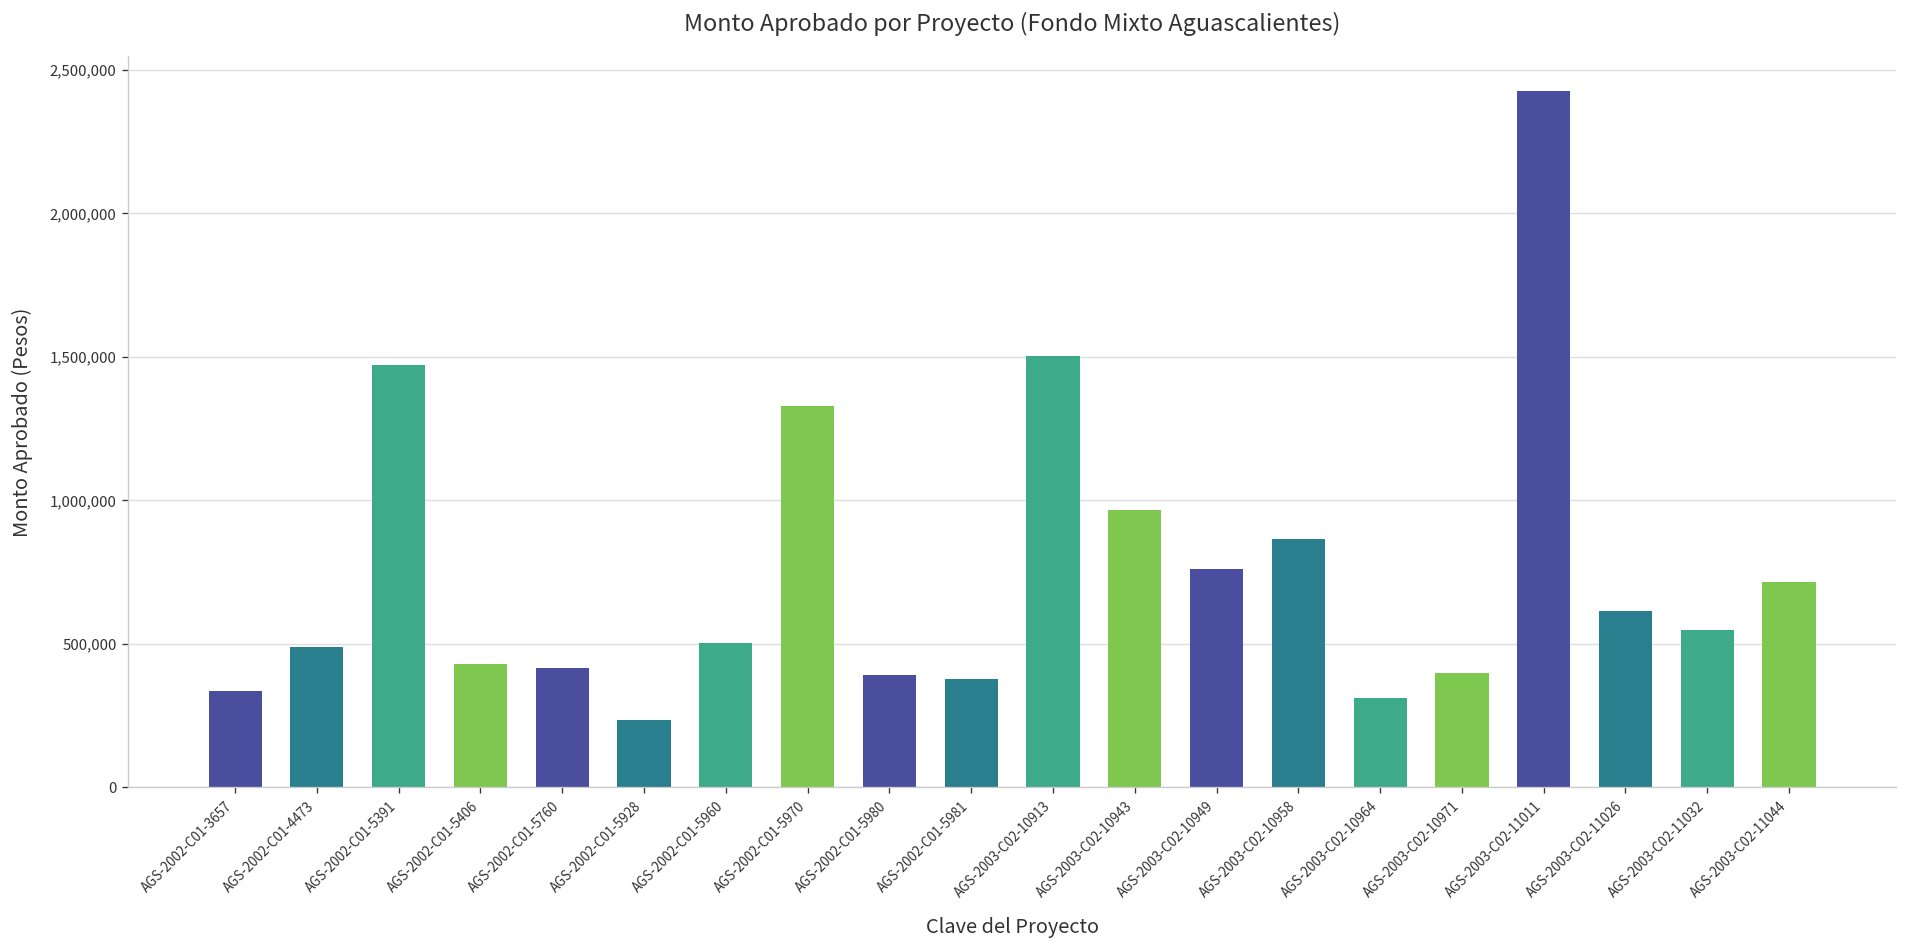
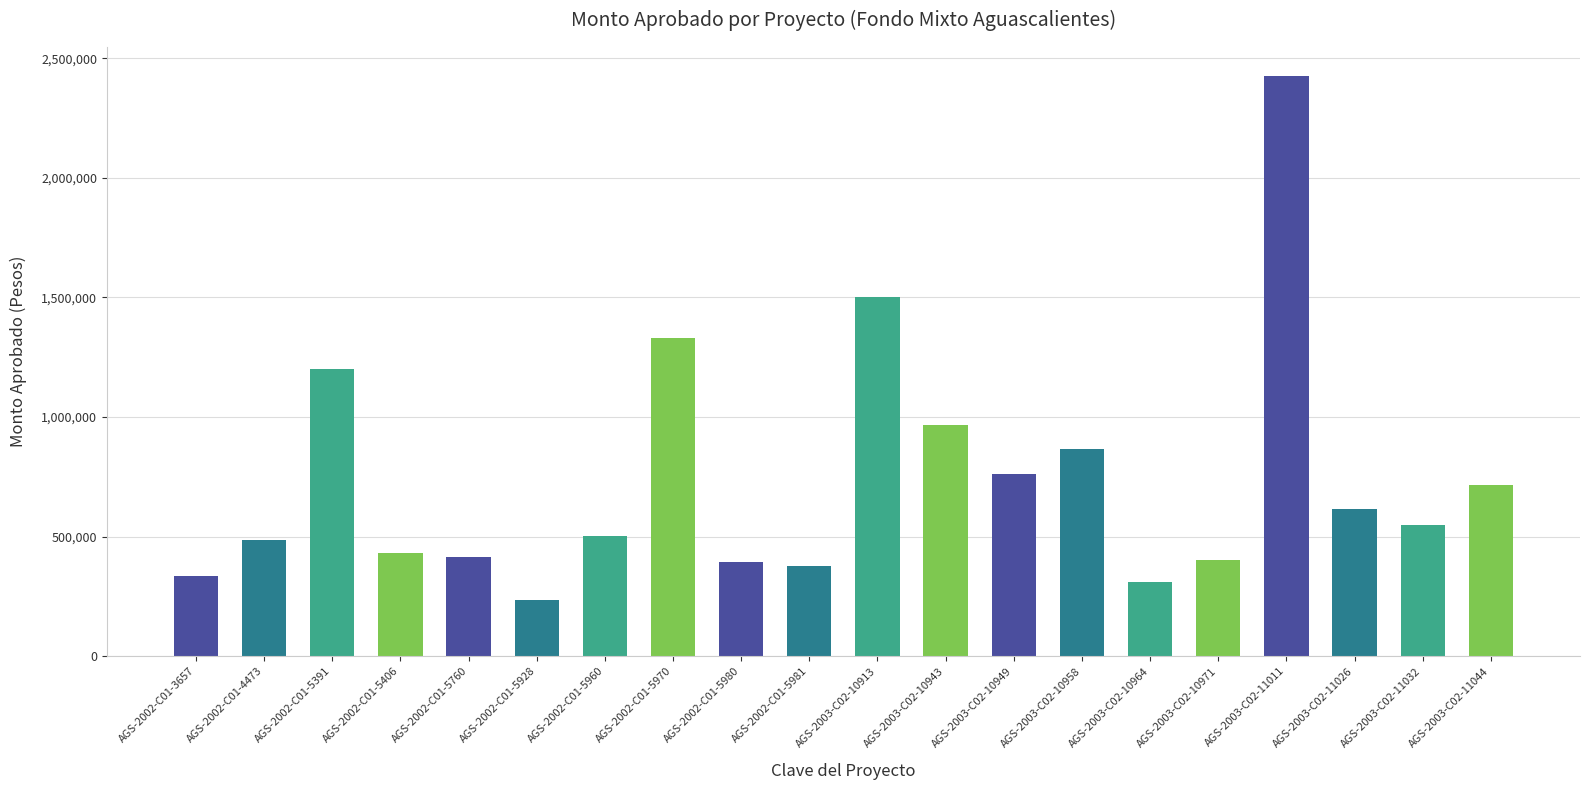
AGS-2002-C01-5391: 1,470,000 -> 1,200,000
